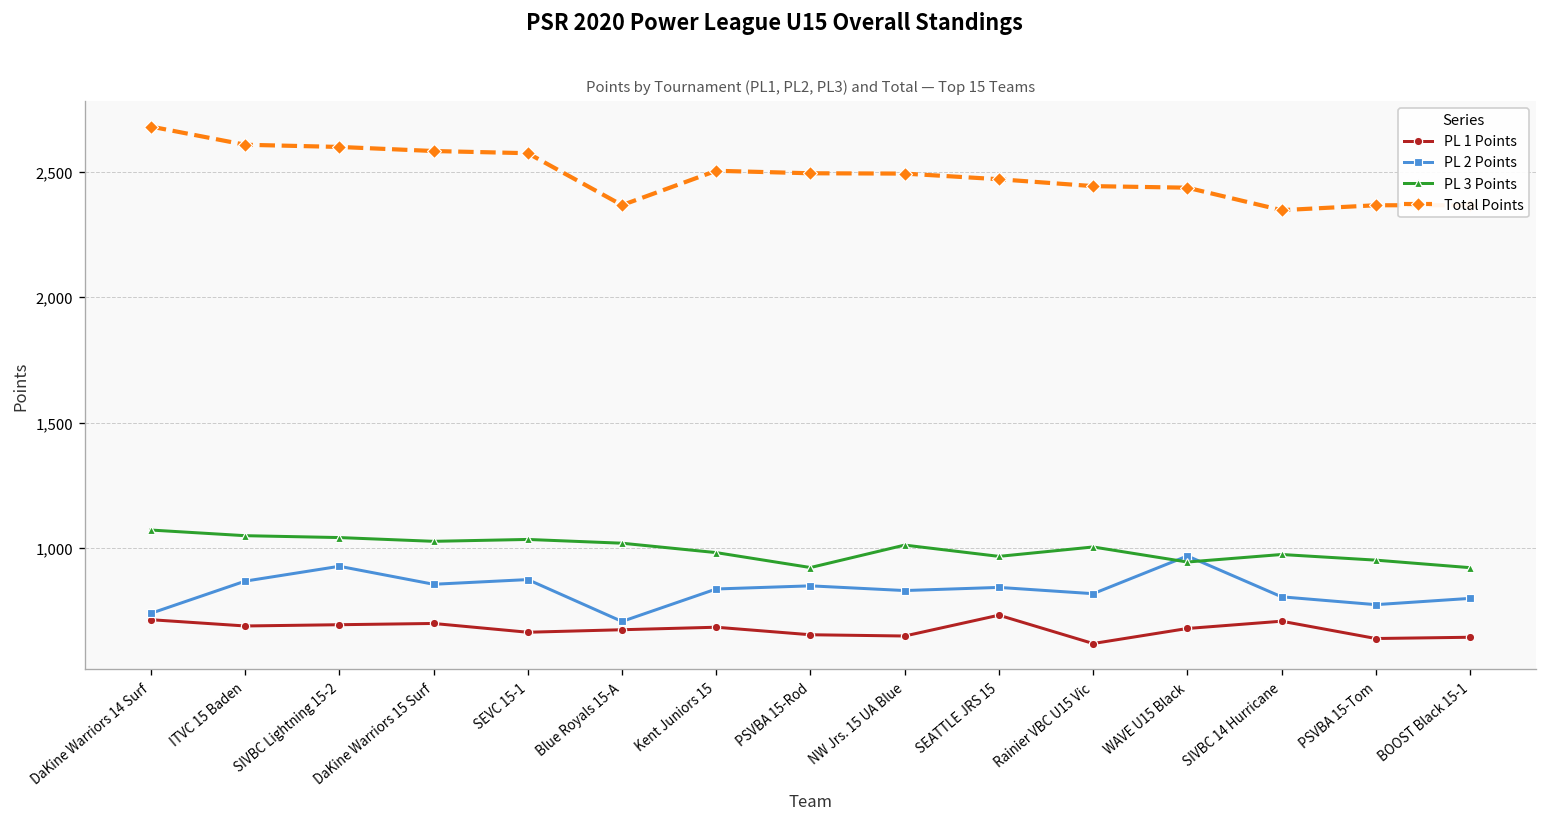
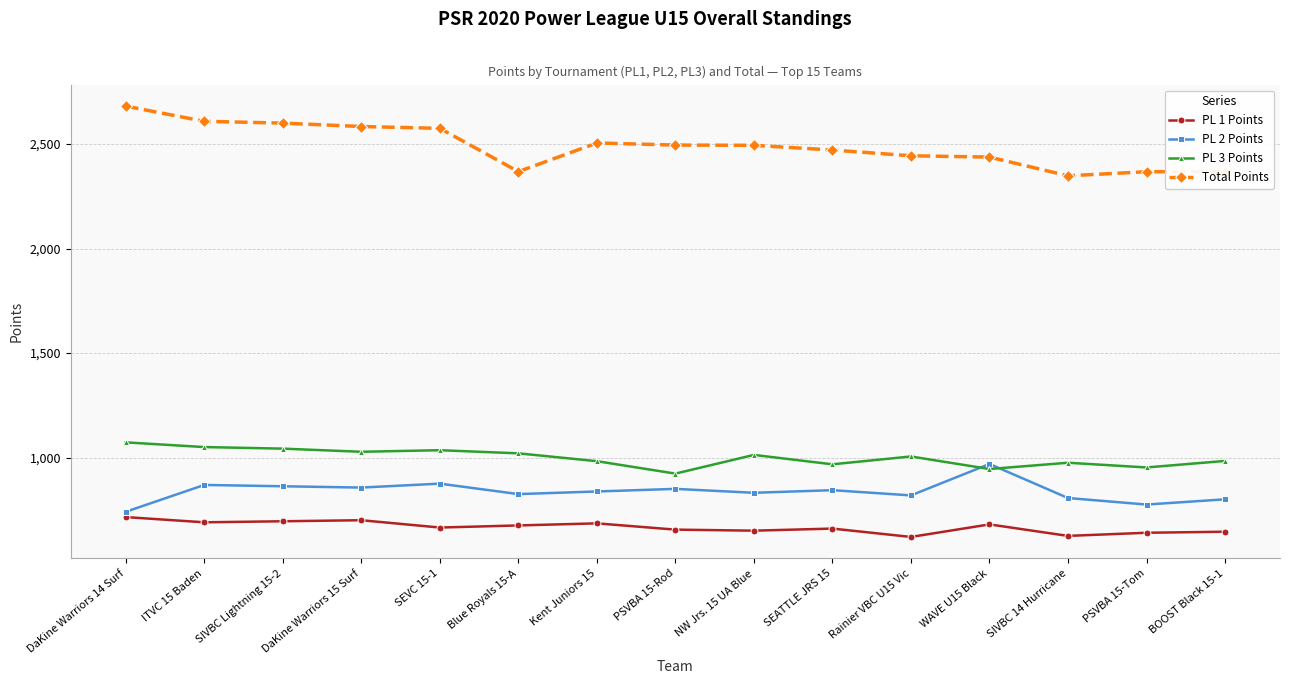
PL 2 Points, SIVBC Lightning 15-2: 930 -> 860
PL 2 Points, Blue Royals 15-A: 710 -> 830
PL 1 Points, SEATTLE JRS 15: 730 -> 660
PL 1 Points, SIVBC 14 Hurricane: 710 -> 630
PL 3 Points, BOOST Black 15-1: 920 -> 980
